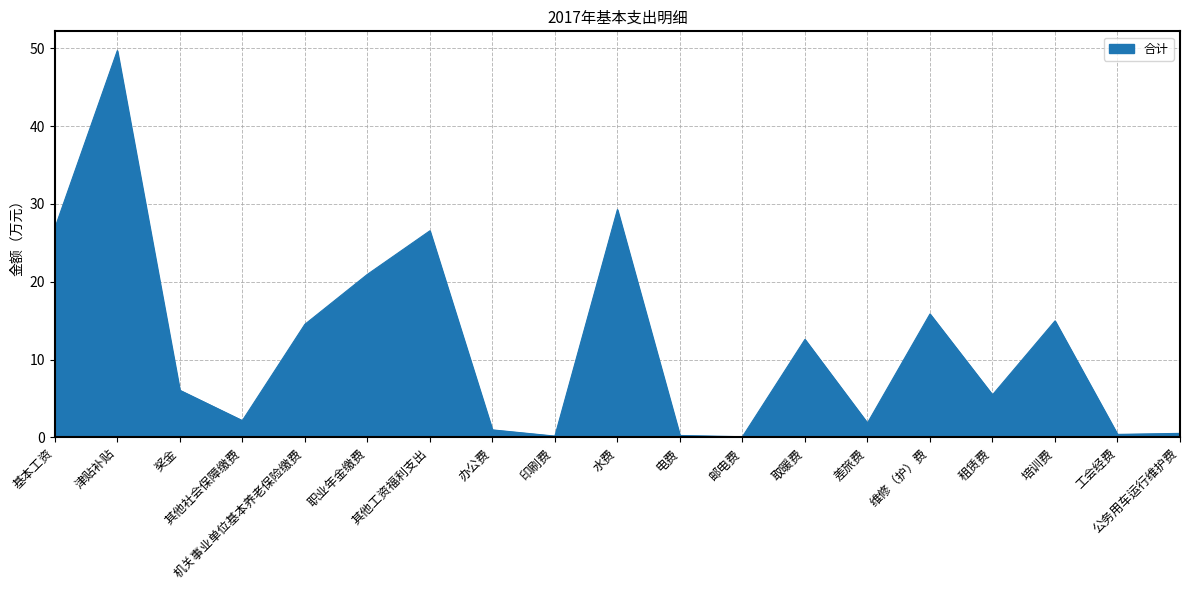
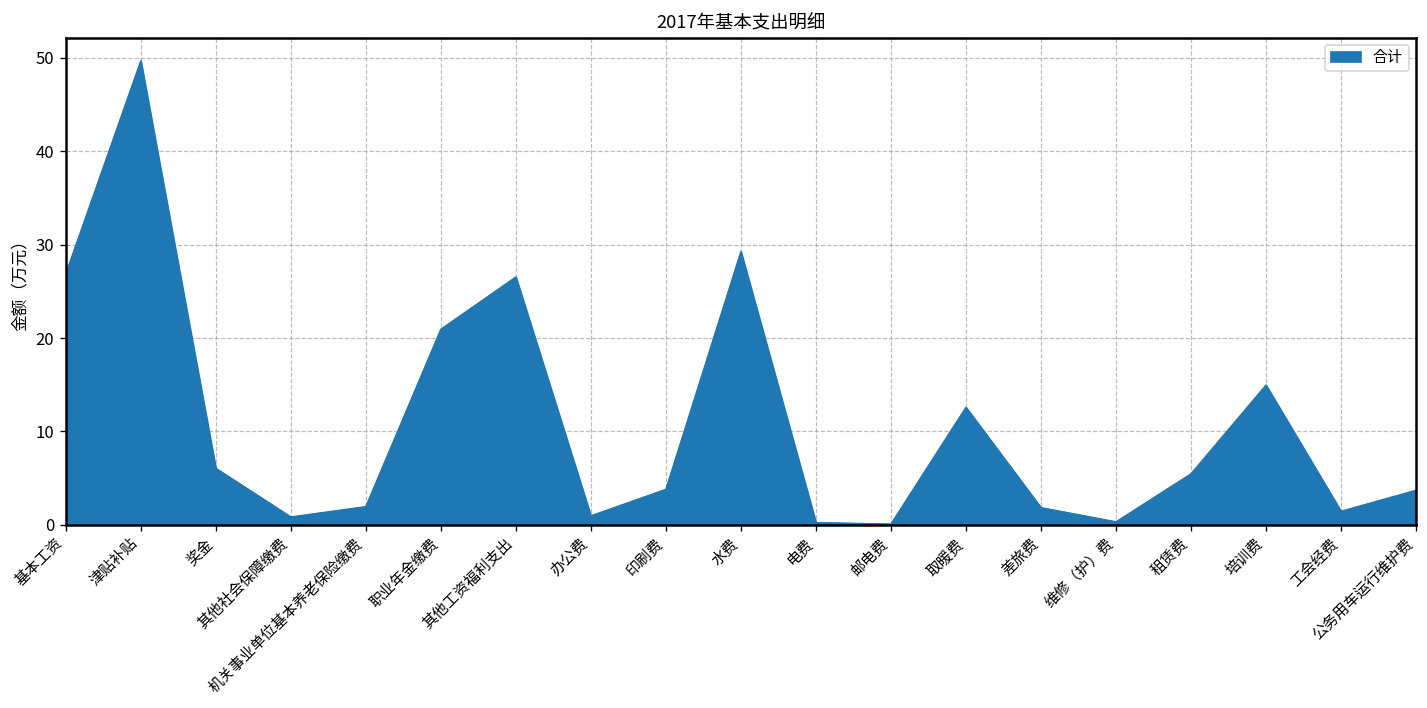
其他社会保障缴费: 2 -> 1
机关事业单位基本养老保险缴费: 15 -> 2
印刷费: 0 -> 4
维修（护）费: 16 -> 0
工会经费: 0 -> 1
公务用车运行维护费: 1 -> 4
